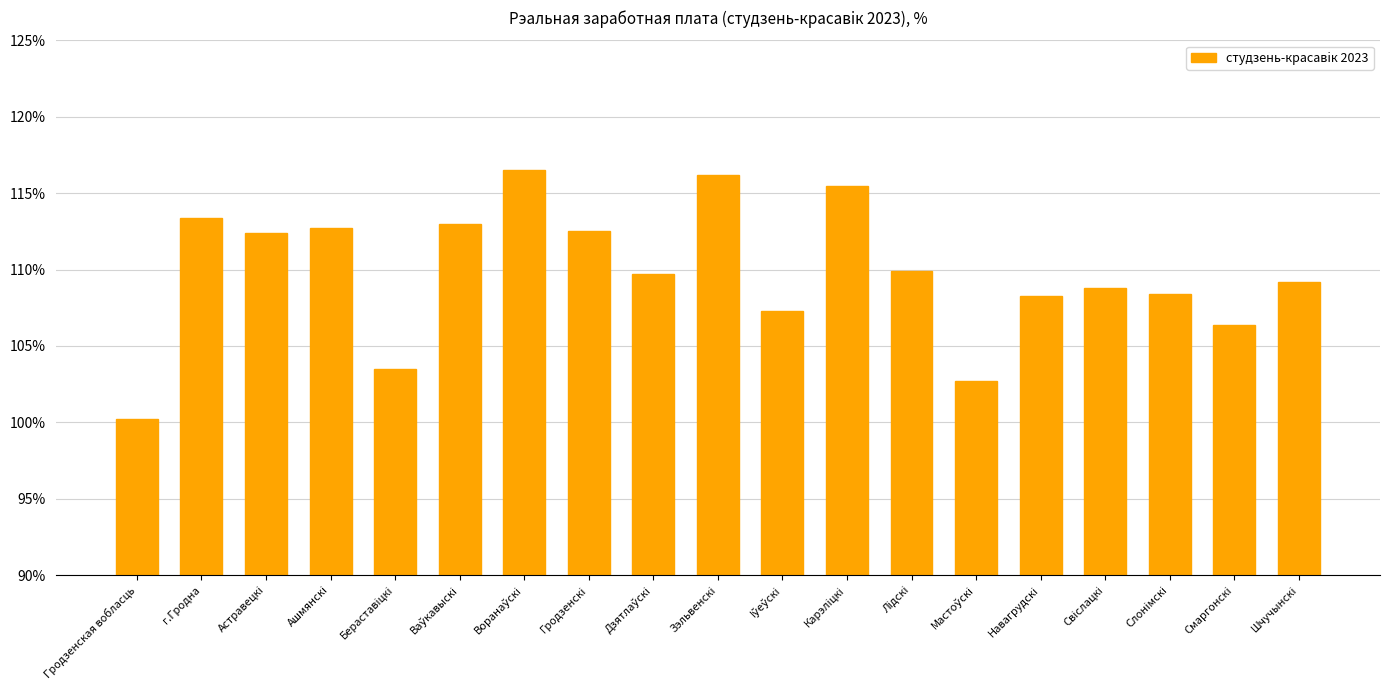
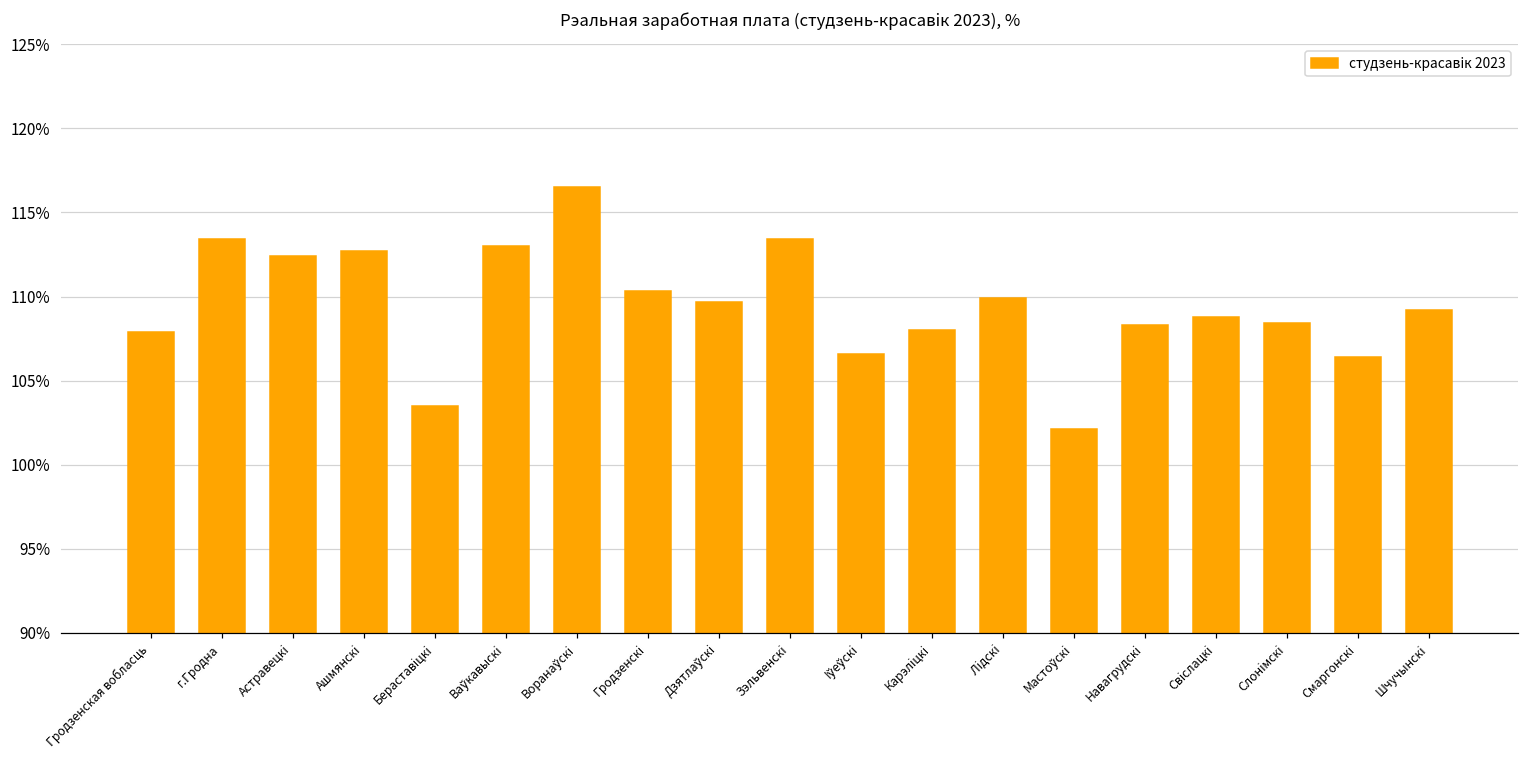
Гродзенская вобласць: 100.2% -> 107.9%
Гродзенскi: 112.5% -> 110.3%
Зэльвенскi: 116.2% -> 113.4%
Iўеўскi: 107.3% -> 106.6%
Карэлiцкi: 115.5% -> 108.0%
Мастоўскi: 102.7% -> 102.1%
